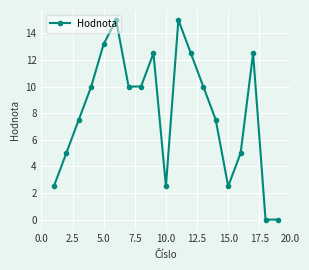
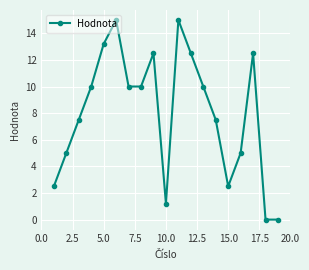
10.0: 2.5 -> 1.2
